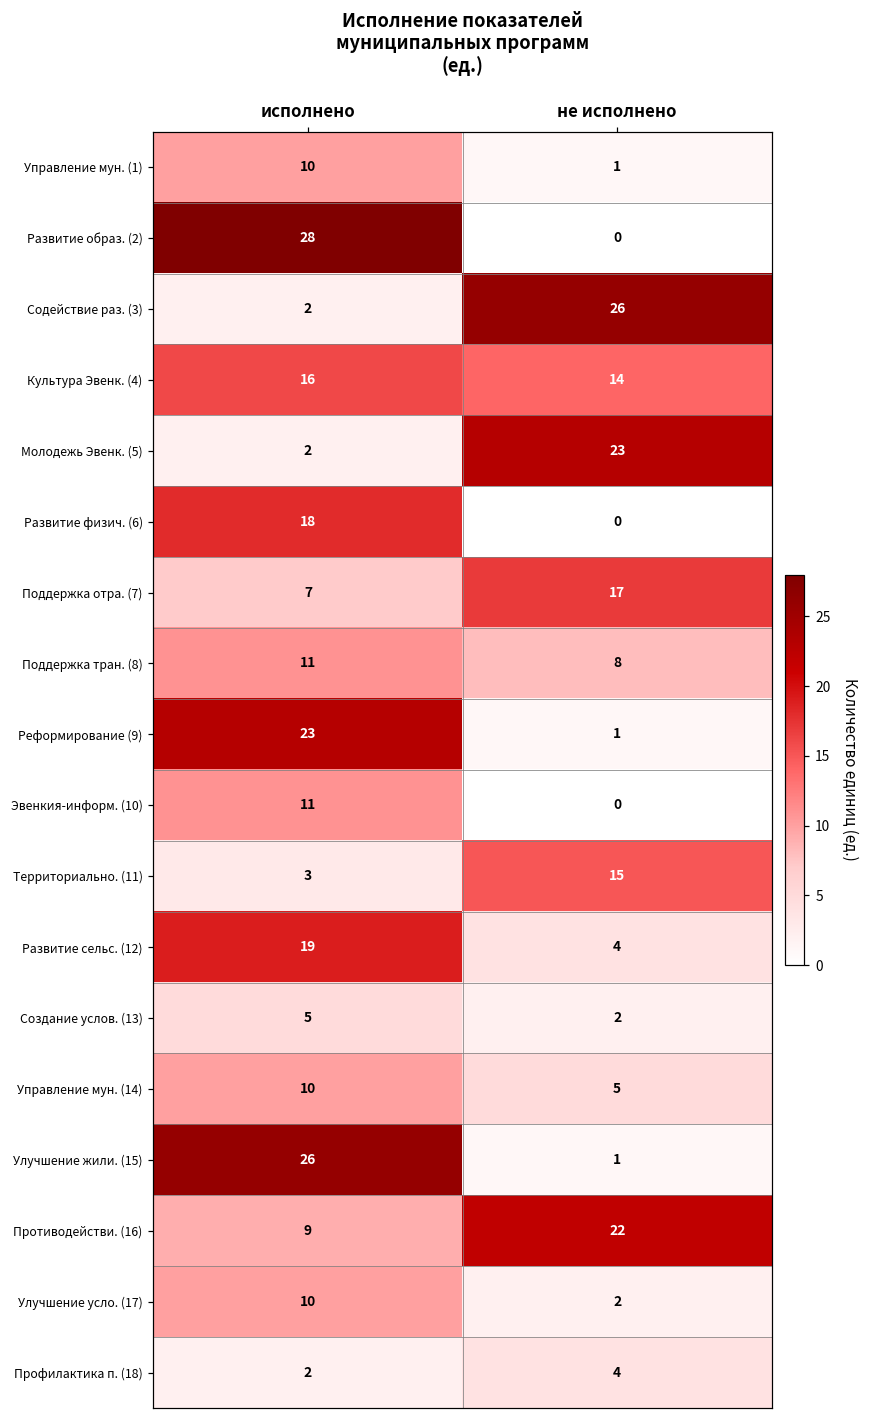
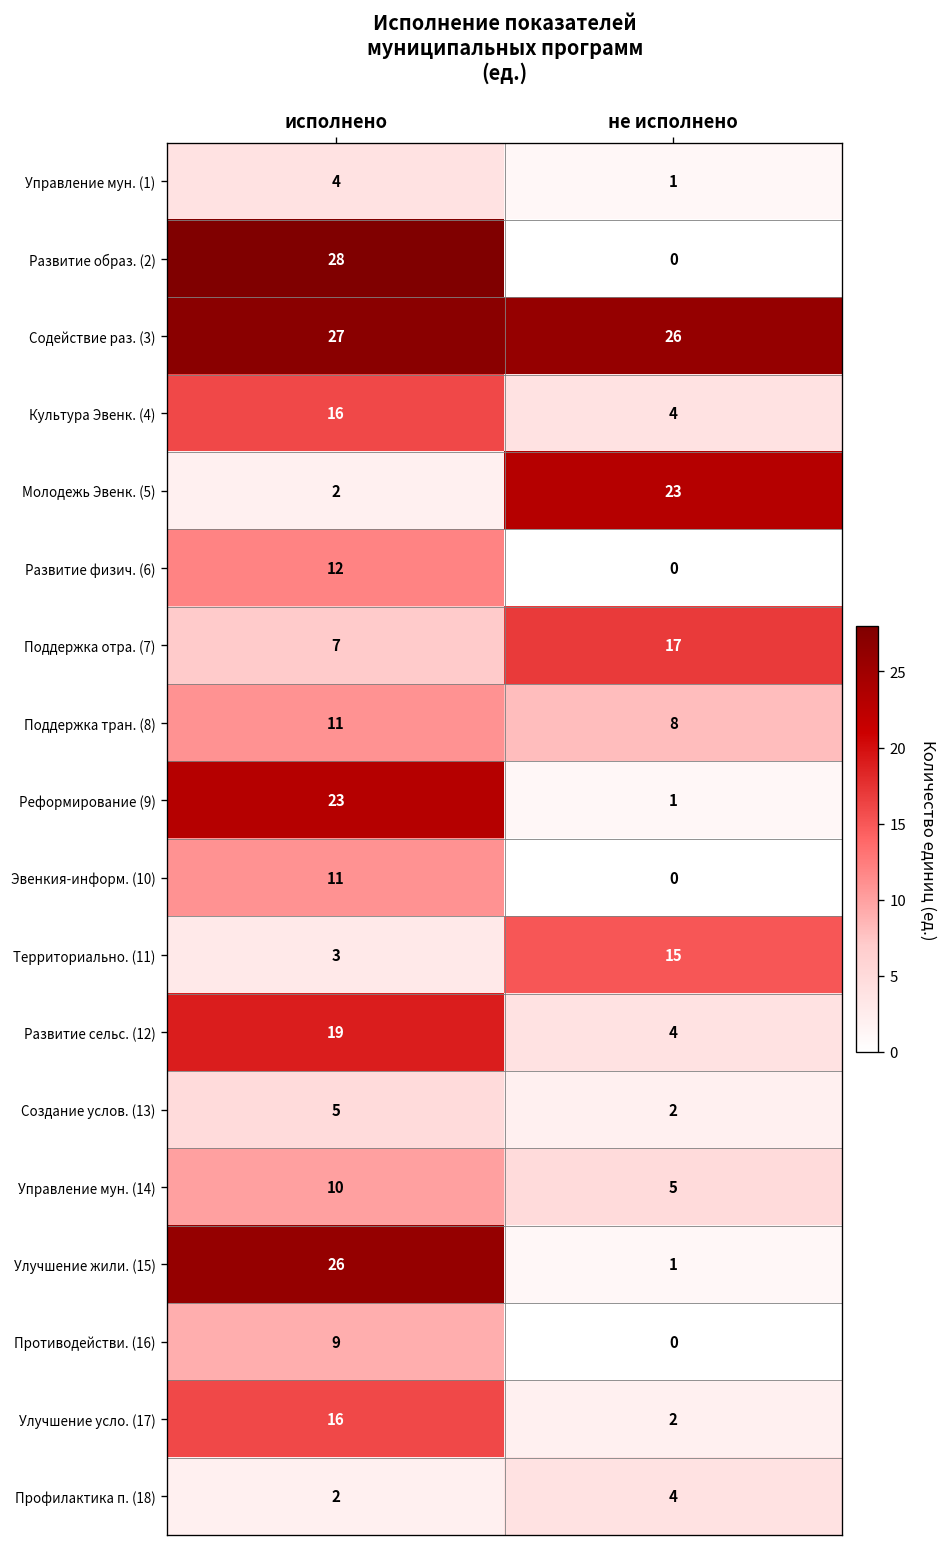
Управление мун. (1), исполнено: 10 -> 4
Содействие раз. (3), исполнено: 2 -> 27
Культура Эвенк. (4), не исполнено: 14 -> 4
Развитие физич. (6), исполнено: 18 -> 12
Противодействи. (16), не исполнено: 22 -> 0
Улучшение усло. (17), исполнено: 10 -> 16
